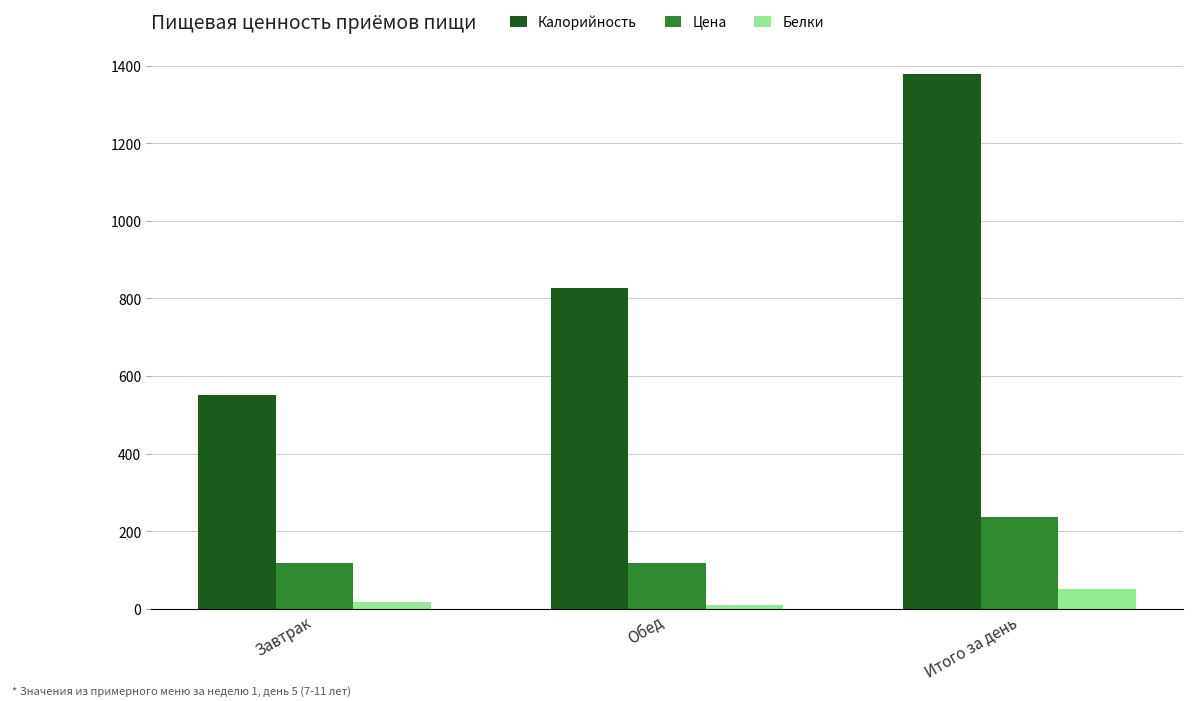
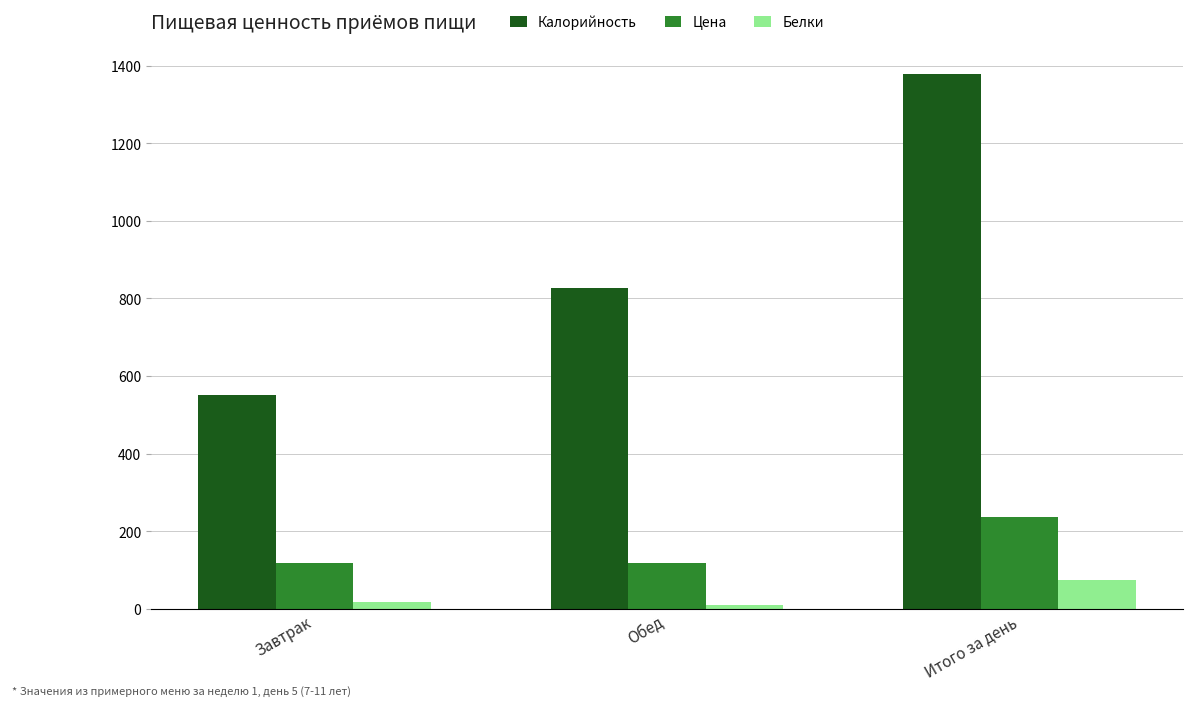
Белки, Итого за день: 50 -> 80
